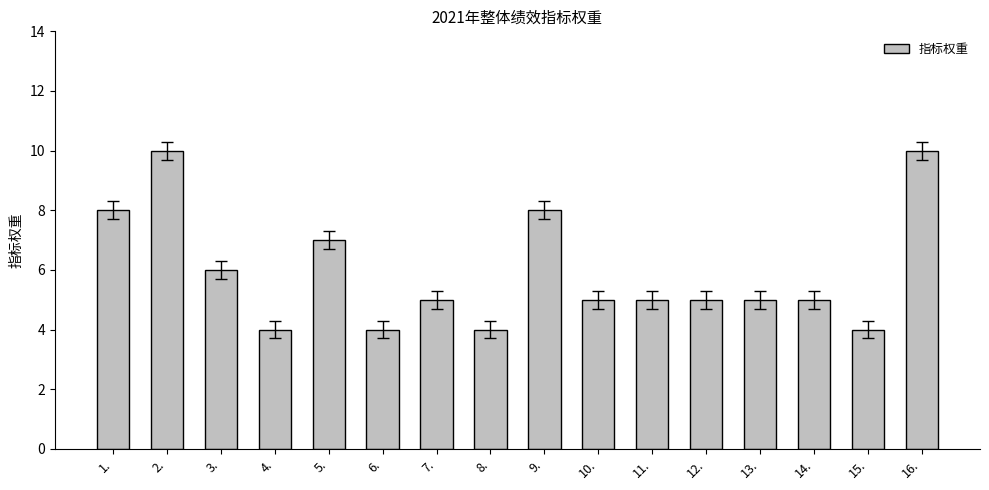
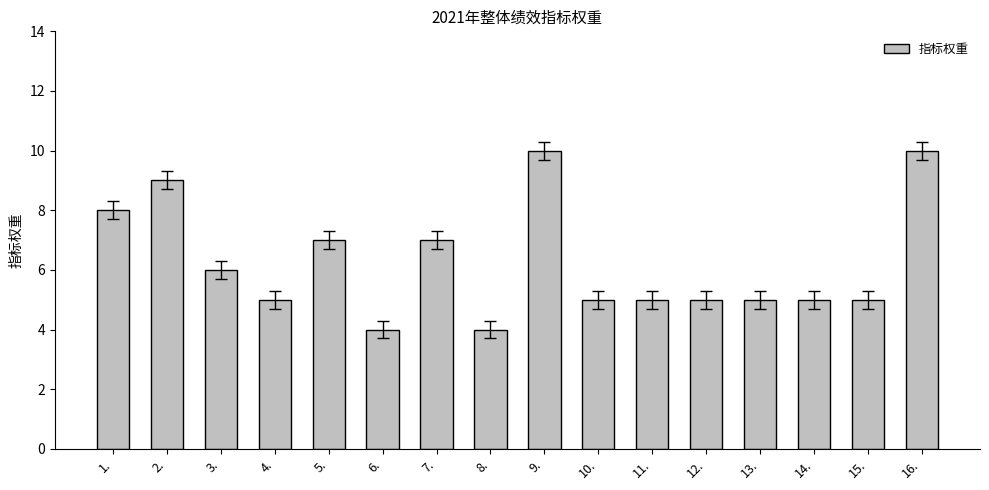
指标权重, 2.: 10 -> 9
指标权重, 4.: 4 -> 5
指标权重, 7.: 5 -> 7
指标权重, 9.: 8 -> 10
指标权重, 15.: 4 -> 5
